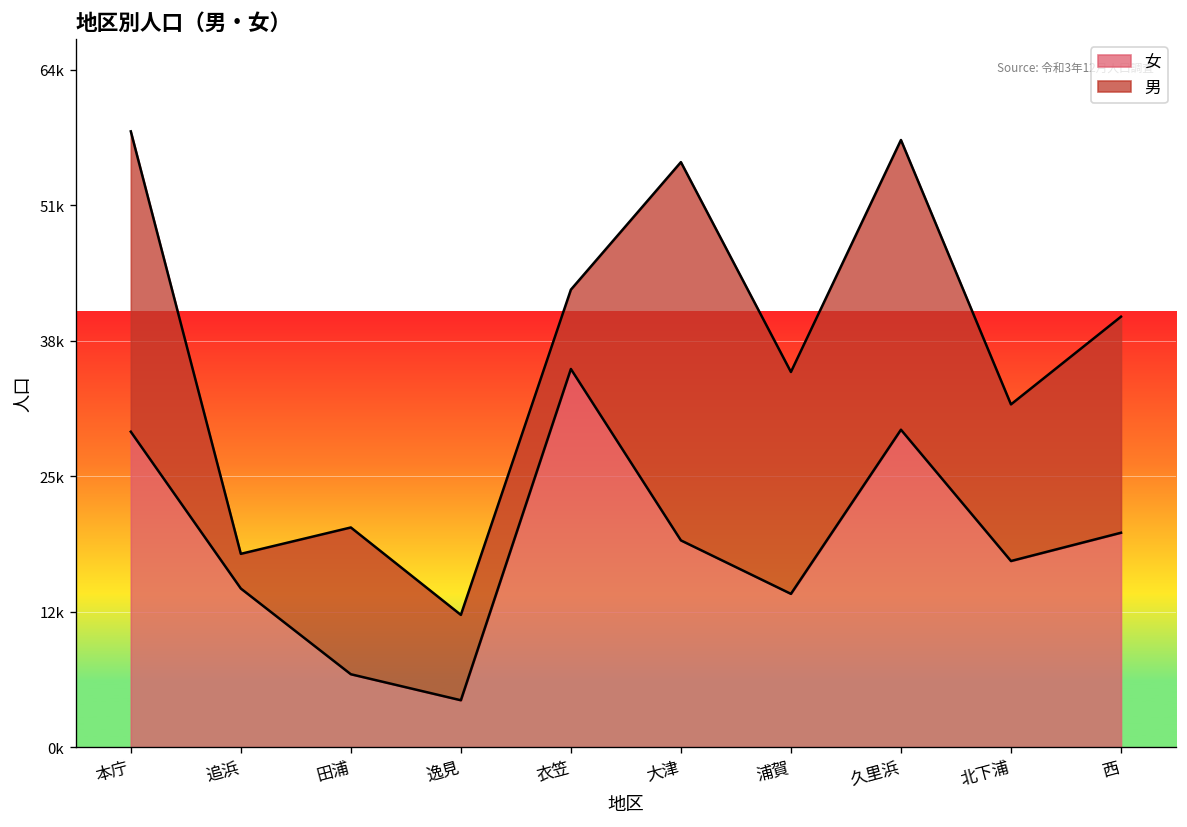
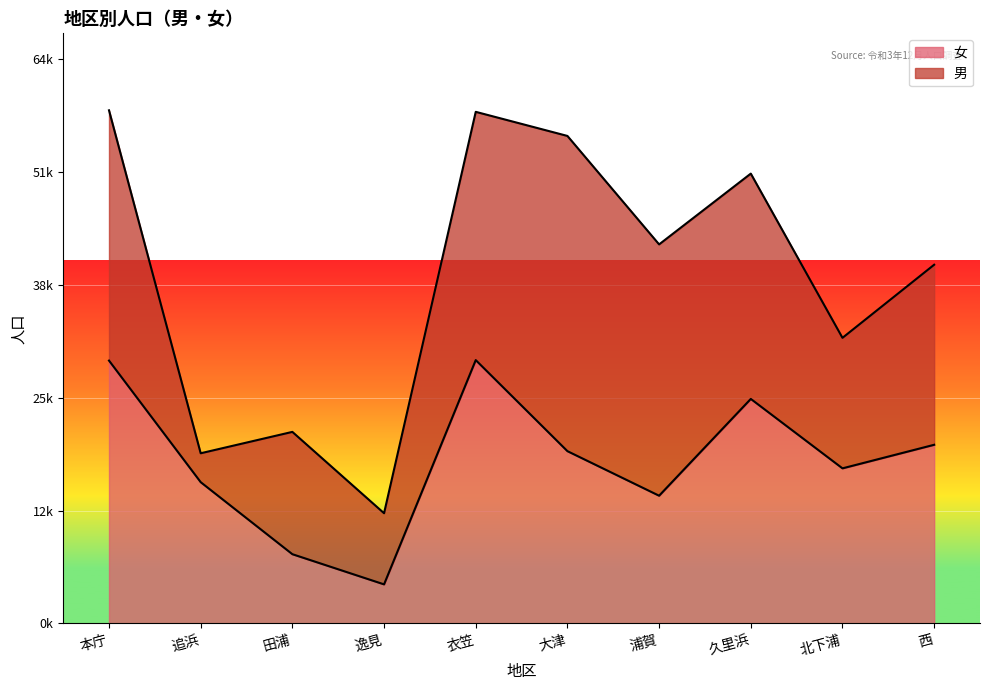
女, 追浜: 15000 -> 16000
女, 田浦: 7000 -> 8000
女, 衣笠: 36000 -> 30000
男, 衣笠: 8000 -> 28000
男, 浦賀: 21000 -> 29000
女, 久里浜: 30000 -> 26000
男, 久里浜: 27000 -> 26000
